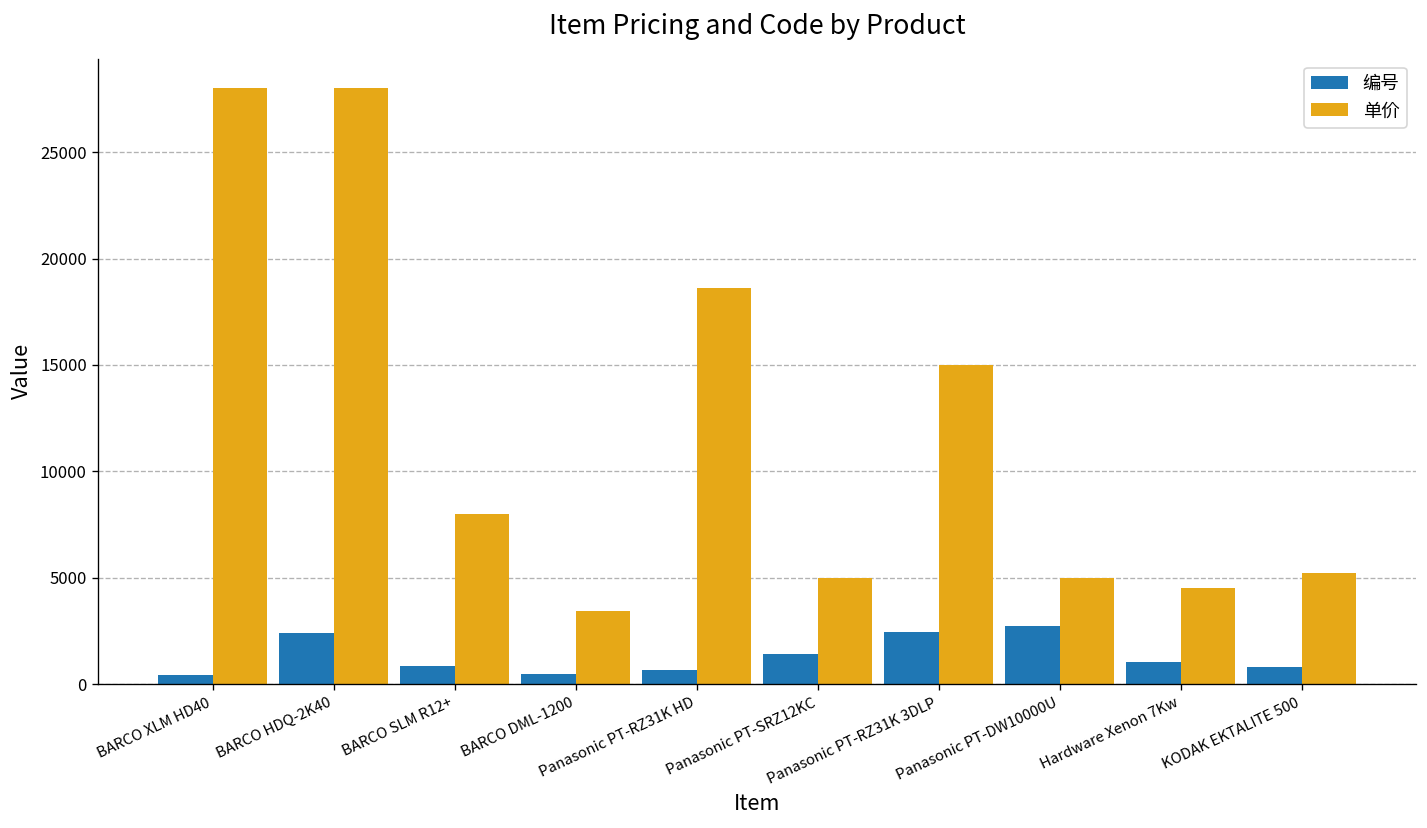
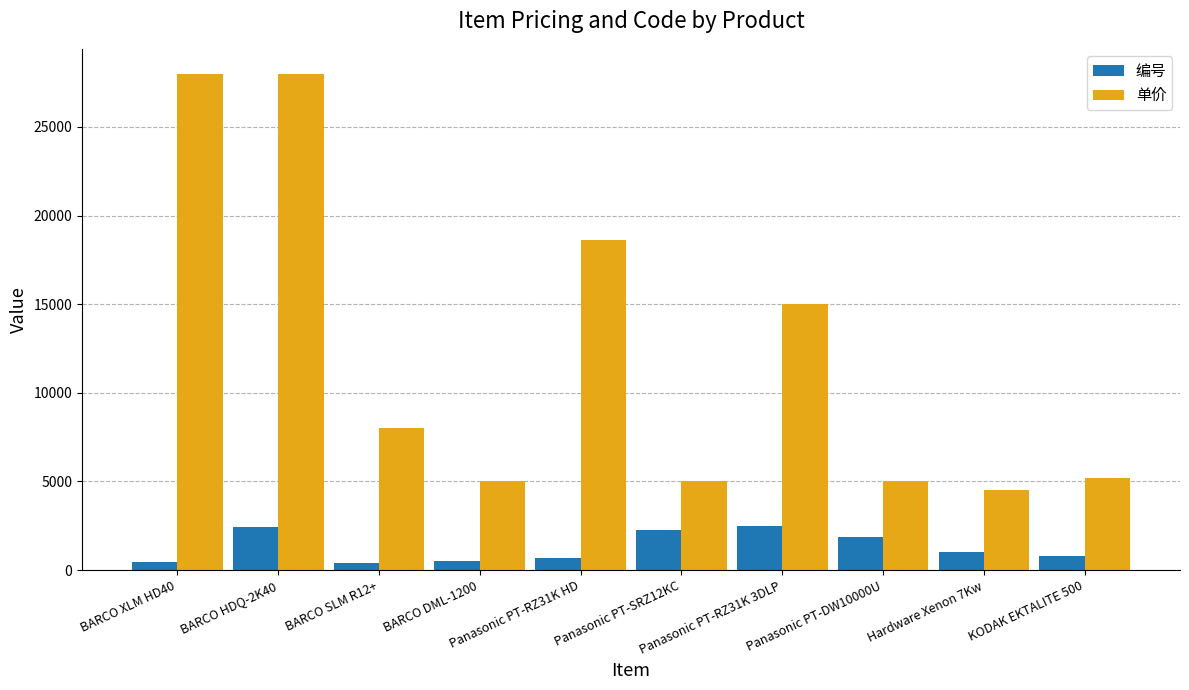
编号, BARCO SLM R12+: 900 -> 400
单价, BARCO DML-1200: 3400 -> 5000
编号, Panasonic PT-SRZ12KC: 1400 -> 2300
编号, Panasonic PT-DW10000U: 2700 -> 1900
